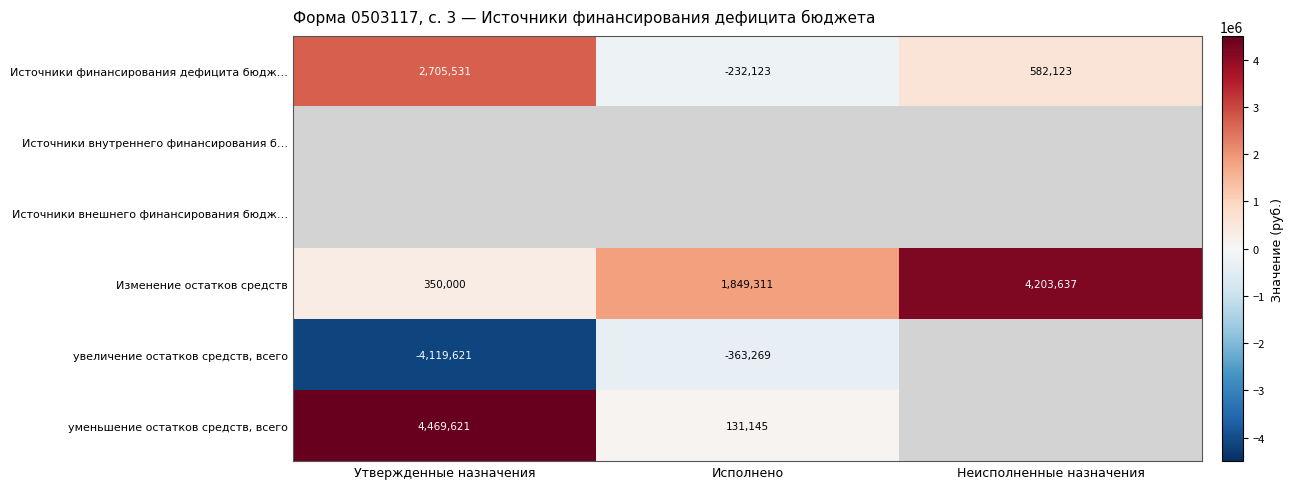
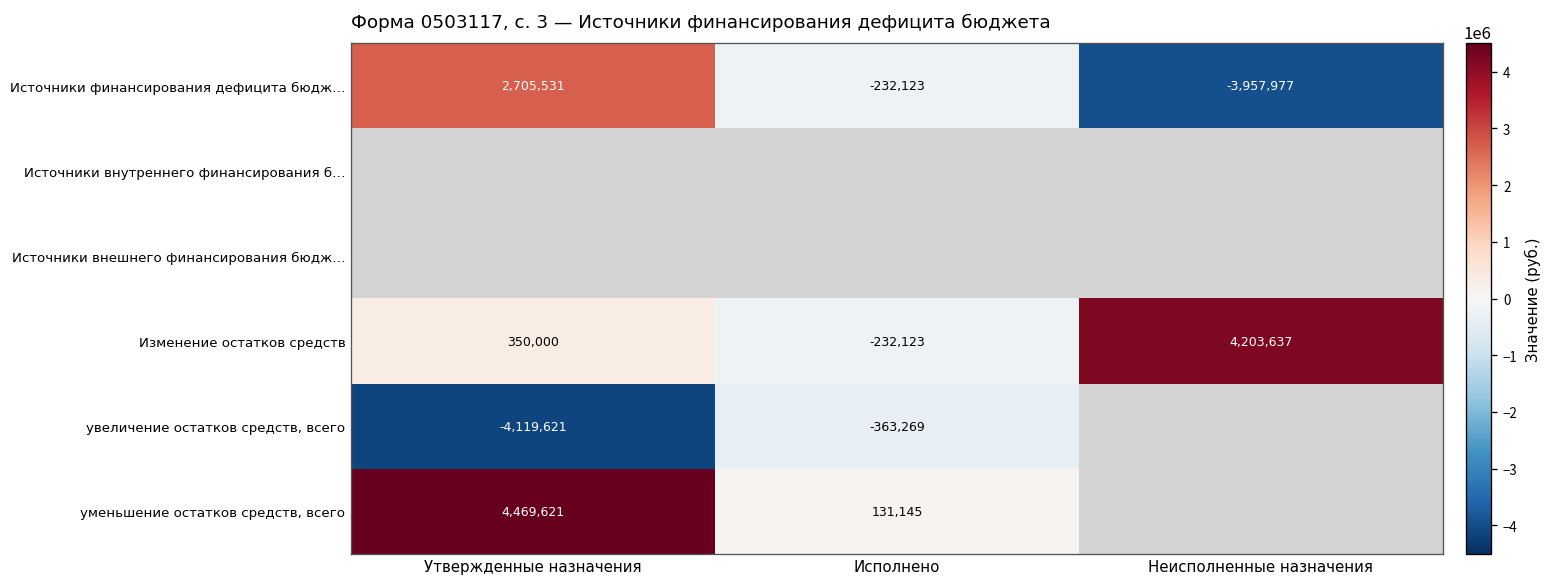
Источники финансирования дефицита бюдж…, Неисполненные назначения: 582,123 -> -3,957,977
Изменение остатков средств, Исполнено: 1,849,311 -> -232,123
